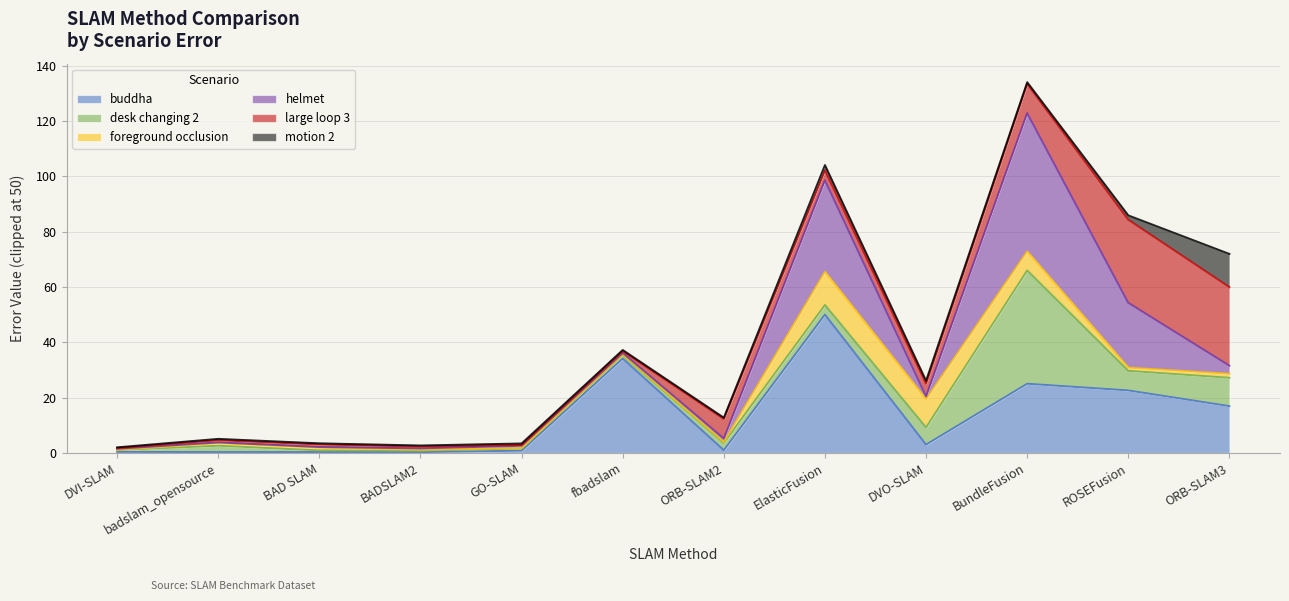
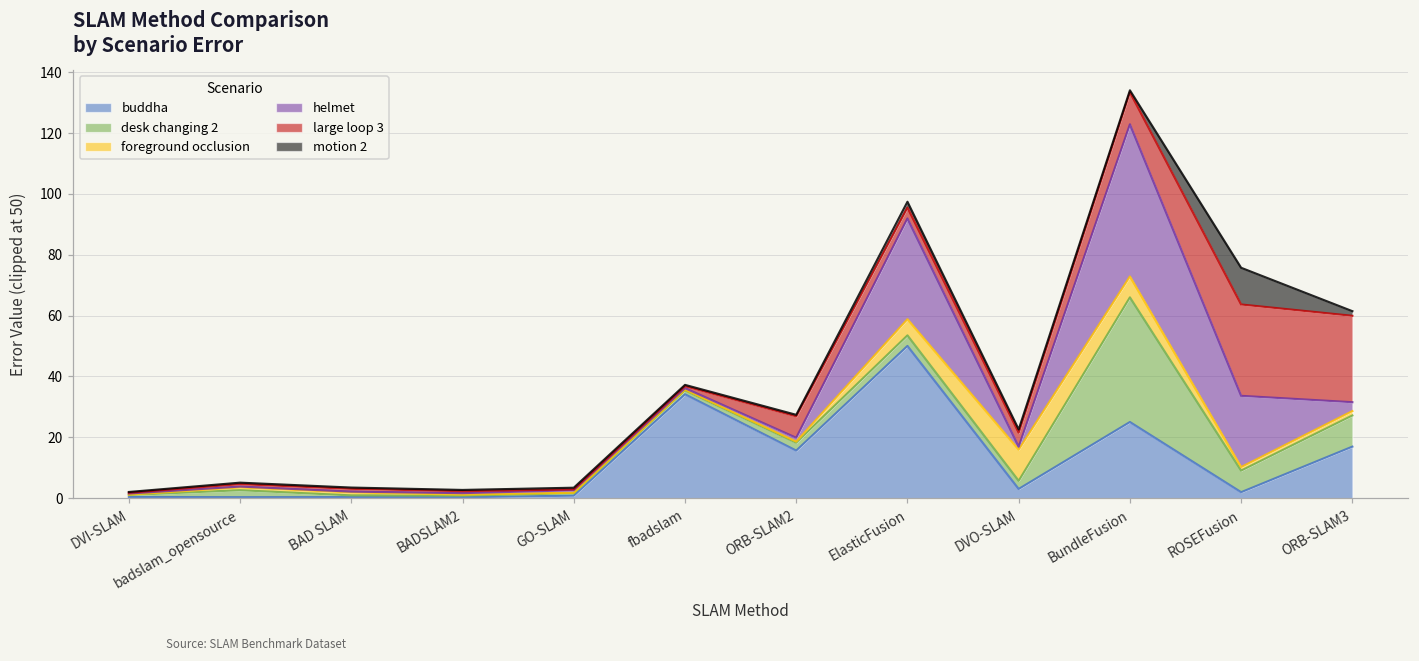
buddha, ORB-SLAM2: 1 -> 16
foreground occlusion, ElasticFusion: 12 -> 5
desk changing 2, DVO-SLAM: 6 -> 3
buddha, ROSEFusion: 23 -> 2
motion 2, ROSEFusion: 2 -> 12
motion 2, ORB-SLAM3: 12 -> 2
